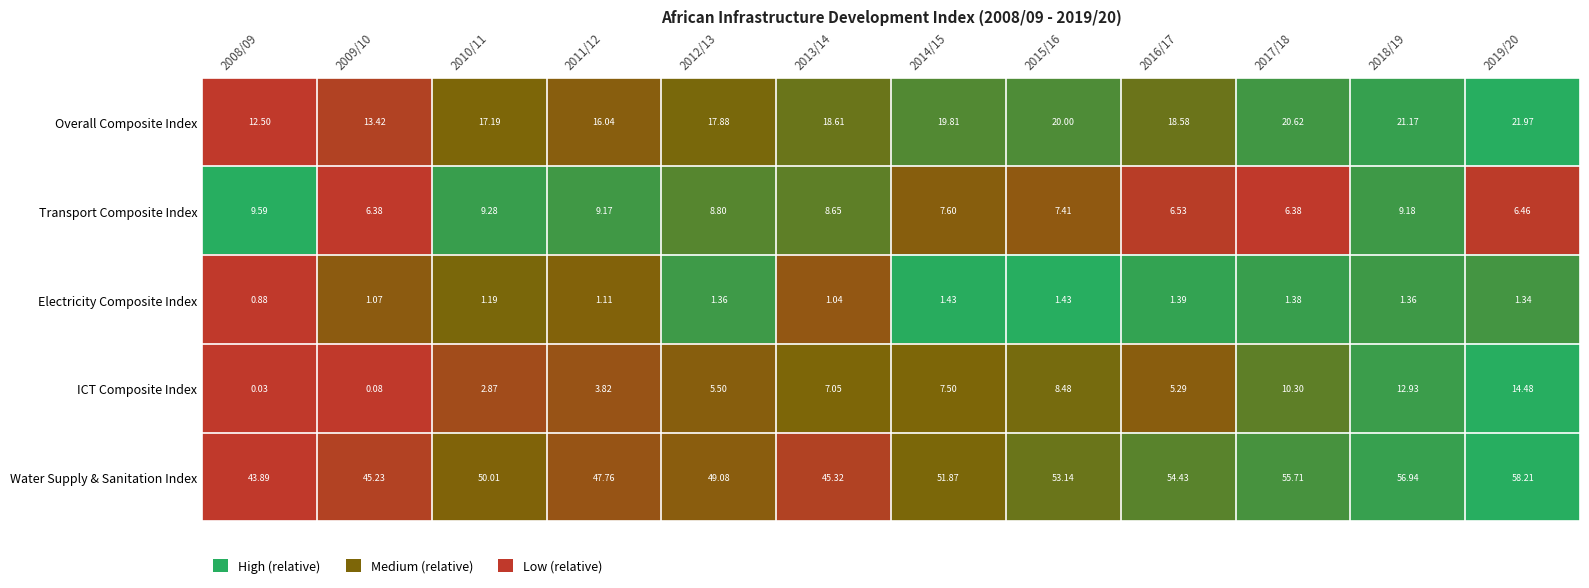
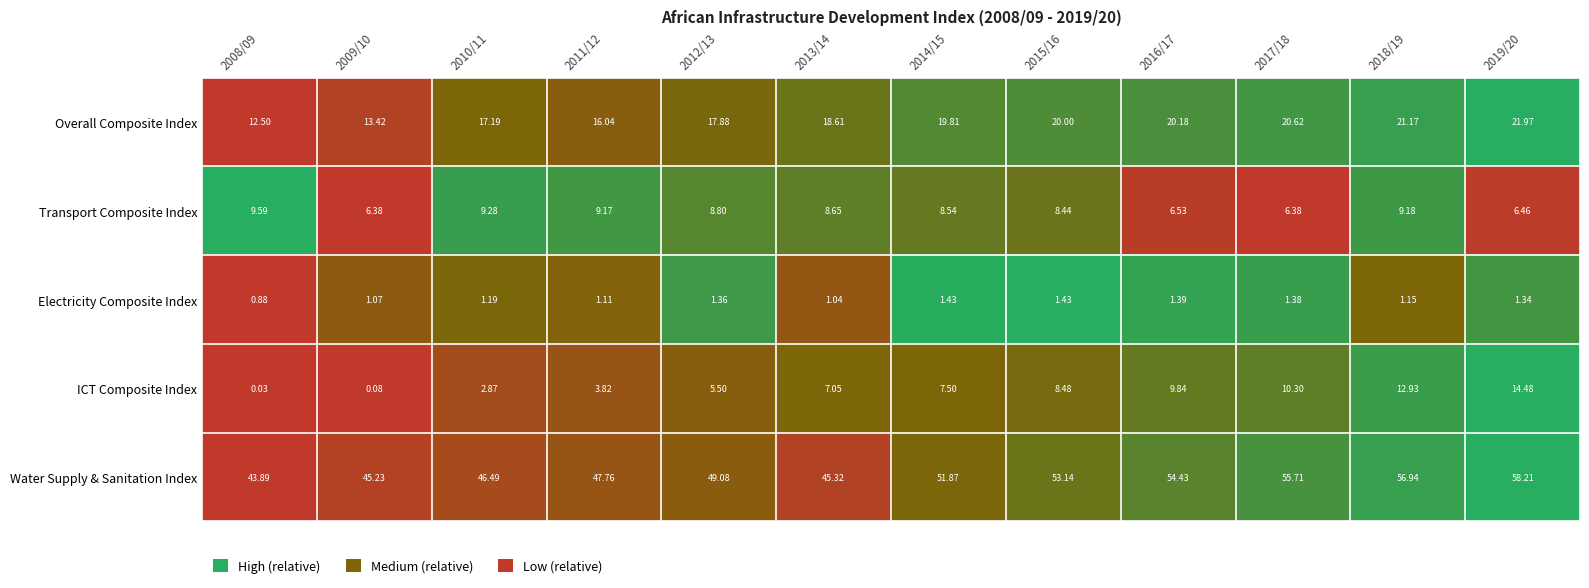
Overall Composite Index, 2016/17: 18.58 -> 20.18
Transport Composite Index, 2014/15: 7.60 -> 8.54
Transport Composite Index, 2015/16: 7.41 -> 8.44
Electricity Composite Index, 2018/19: 1.36 -> 1.15
ICT Composite Index, 2016/17: 5.29 -> 9.84
Water Supply & Sanitation Index, 2010/11: 50.01 -> 46.49
